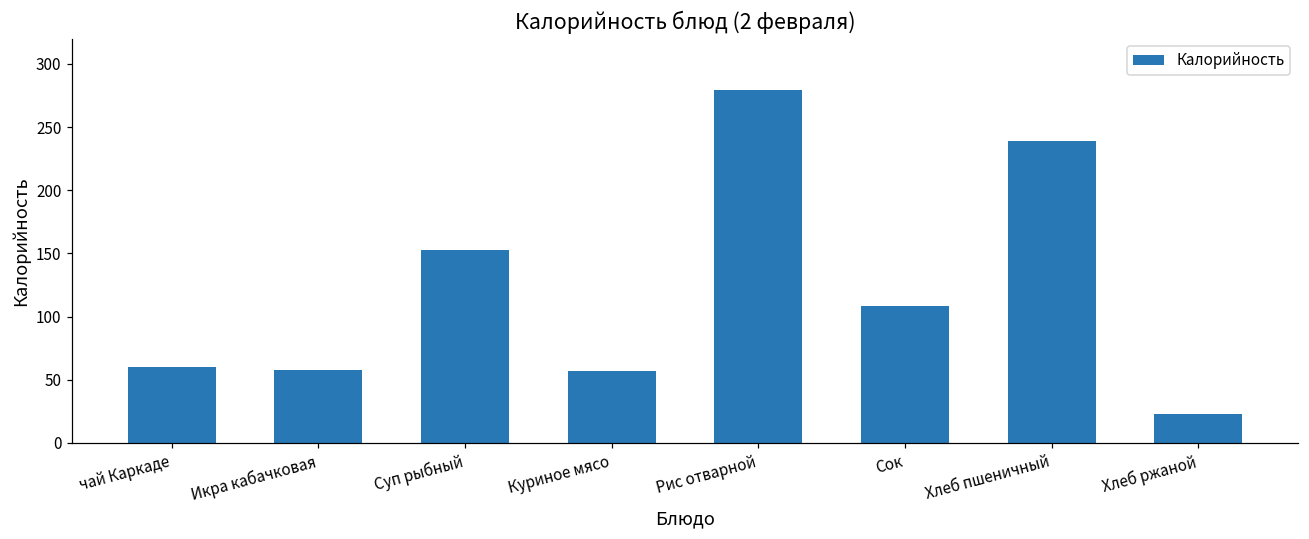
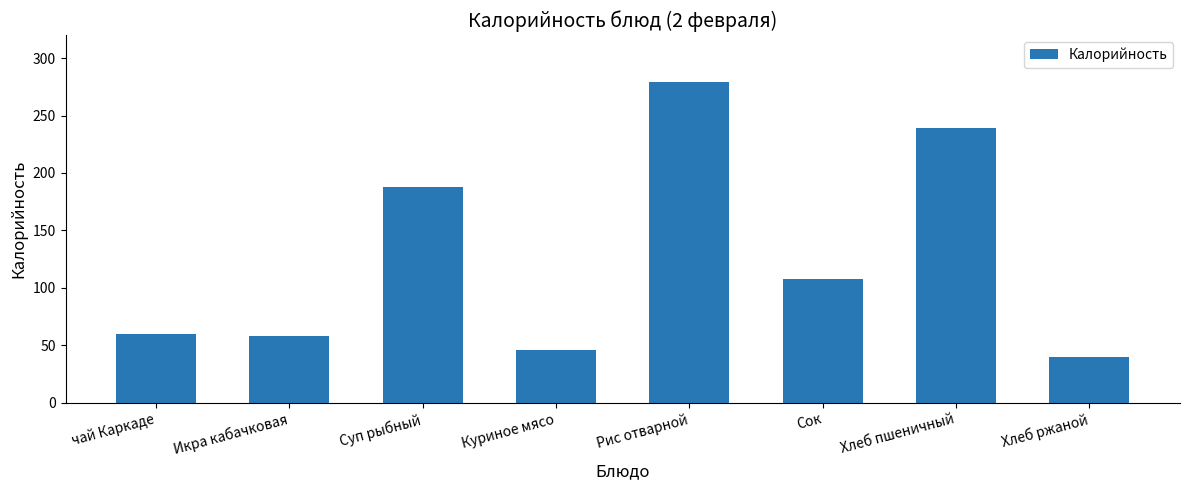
Суп рыбный: 153 -> 188
Куриное мясо: 57 -> 46
Хлеб ржаной: 23 -> 40
